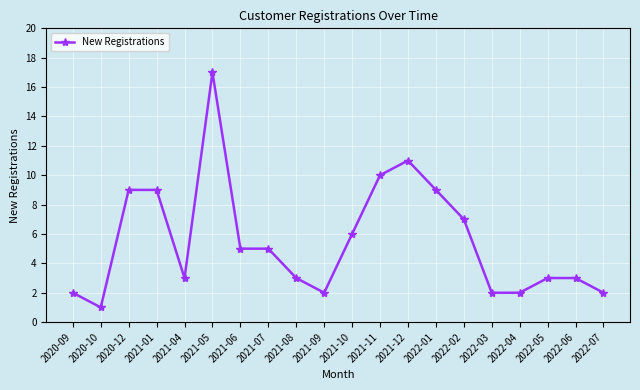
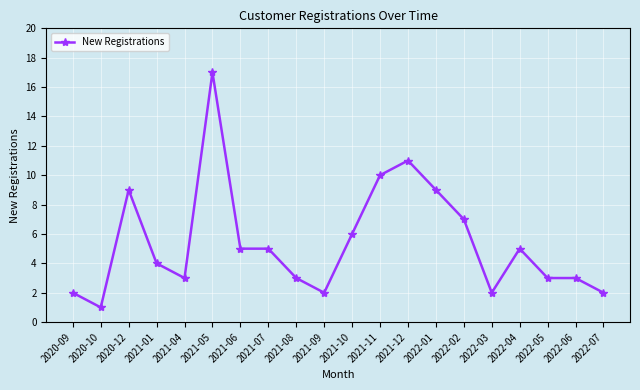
2021-01: 9 -> 4
2022-04: 2 -> 5
